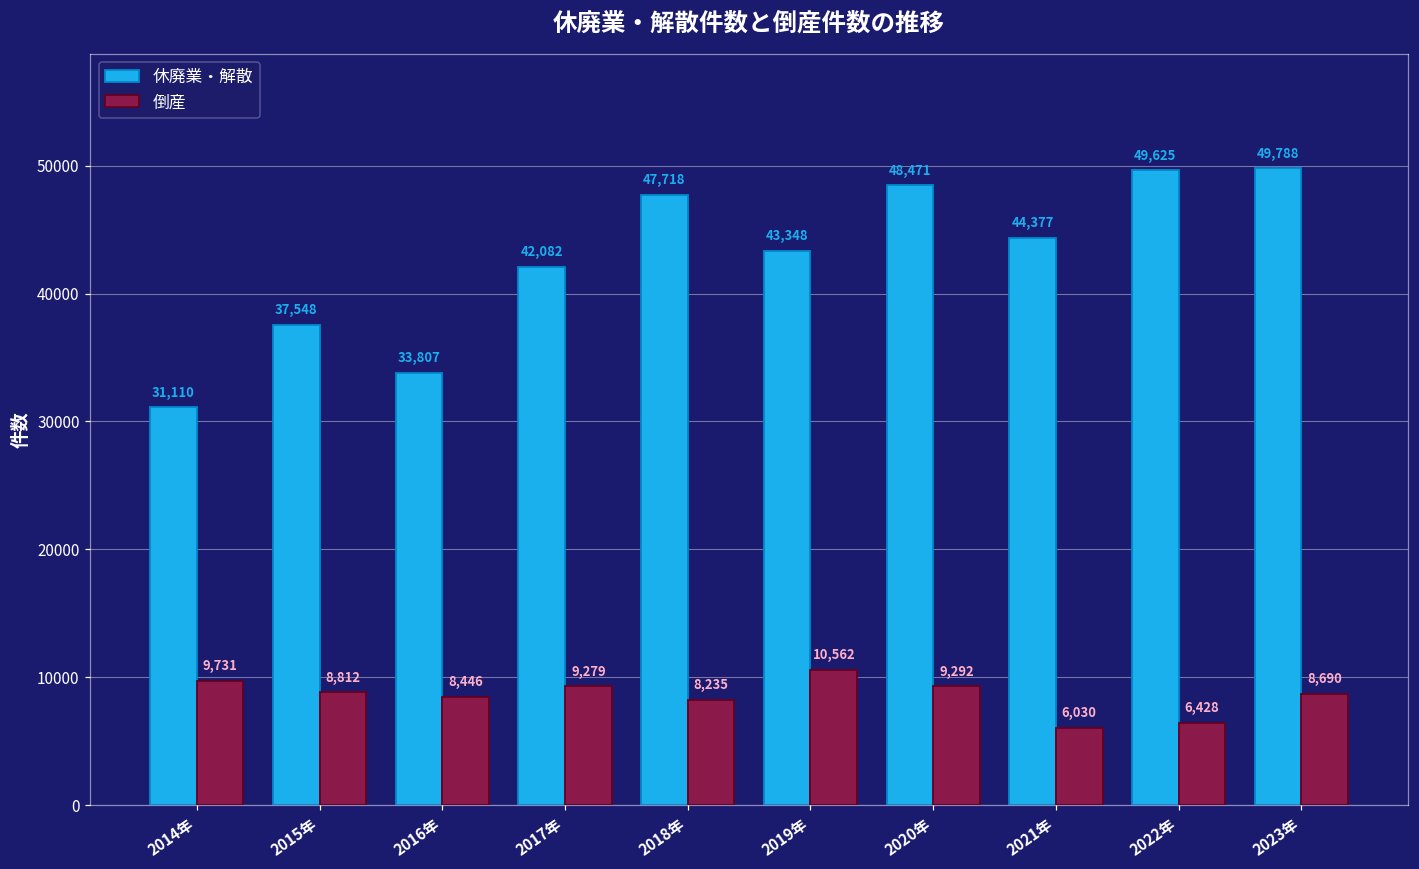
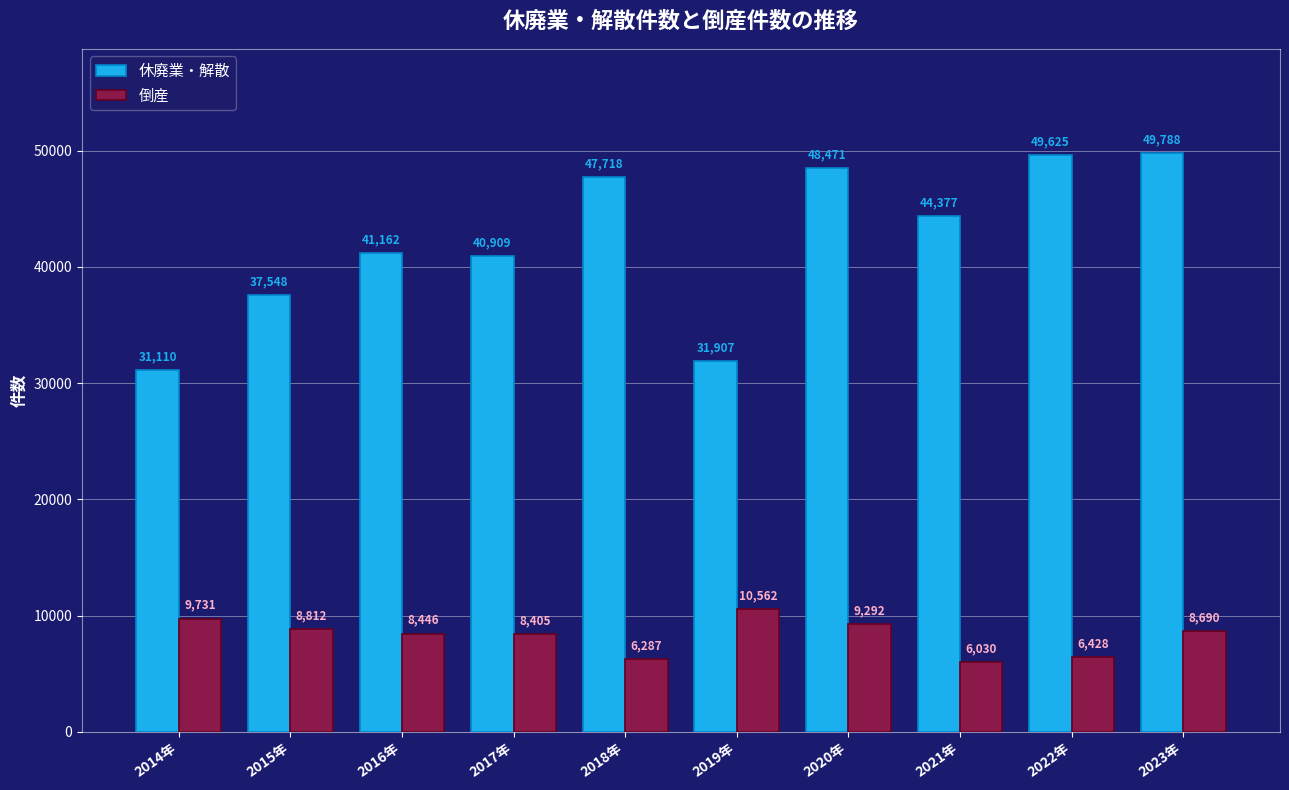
休廃業・解散, 2016年: 33,807 -> 41,162
休廃業・解散, 2017年: 42,082 -> 40,909
倒産, 2017年: 9,279 -> 8,405
倒産, 2018年: 8,235 -> 6,287
休廃業・解散, 2019年: 43,348 -> 31,907
